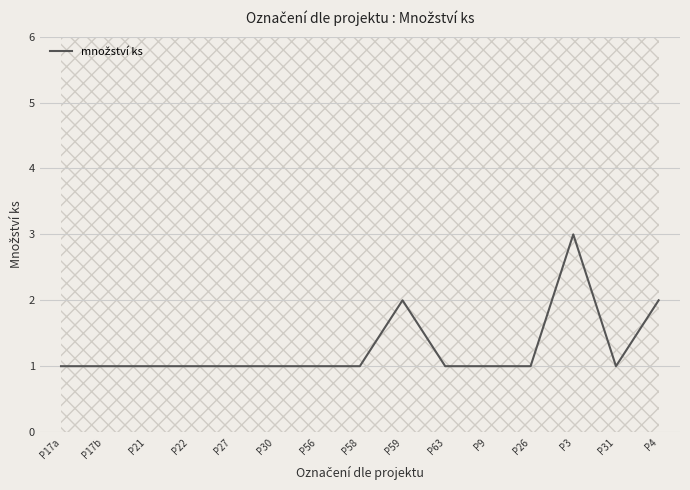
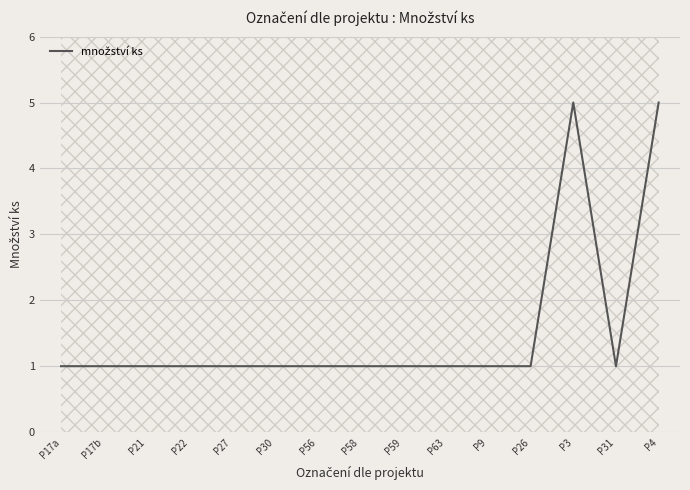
množství ks, P59: 2 -> 1
množství ks, P3: 3 -> 5
množství ks, P4: 2 -> 5
